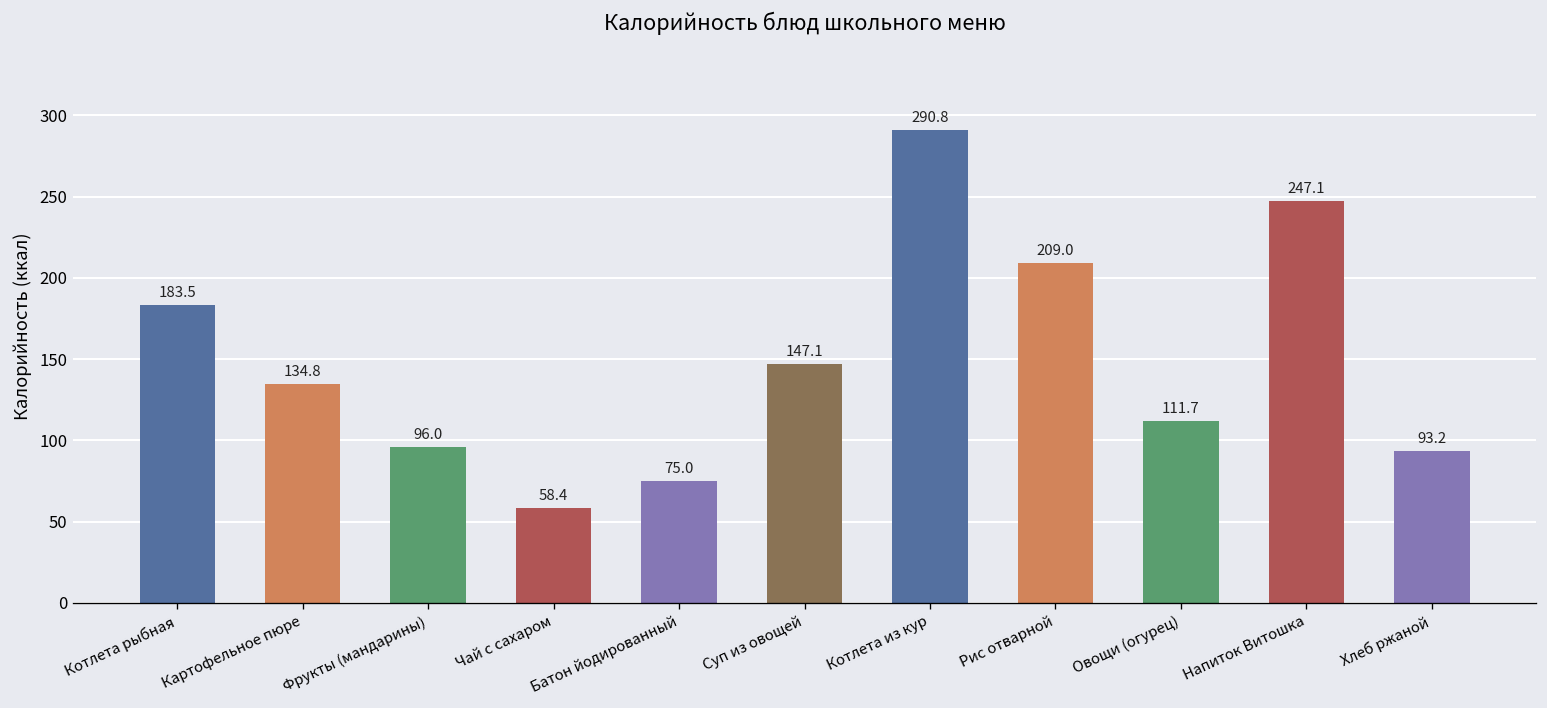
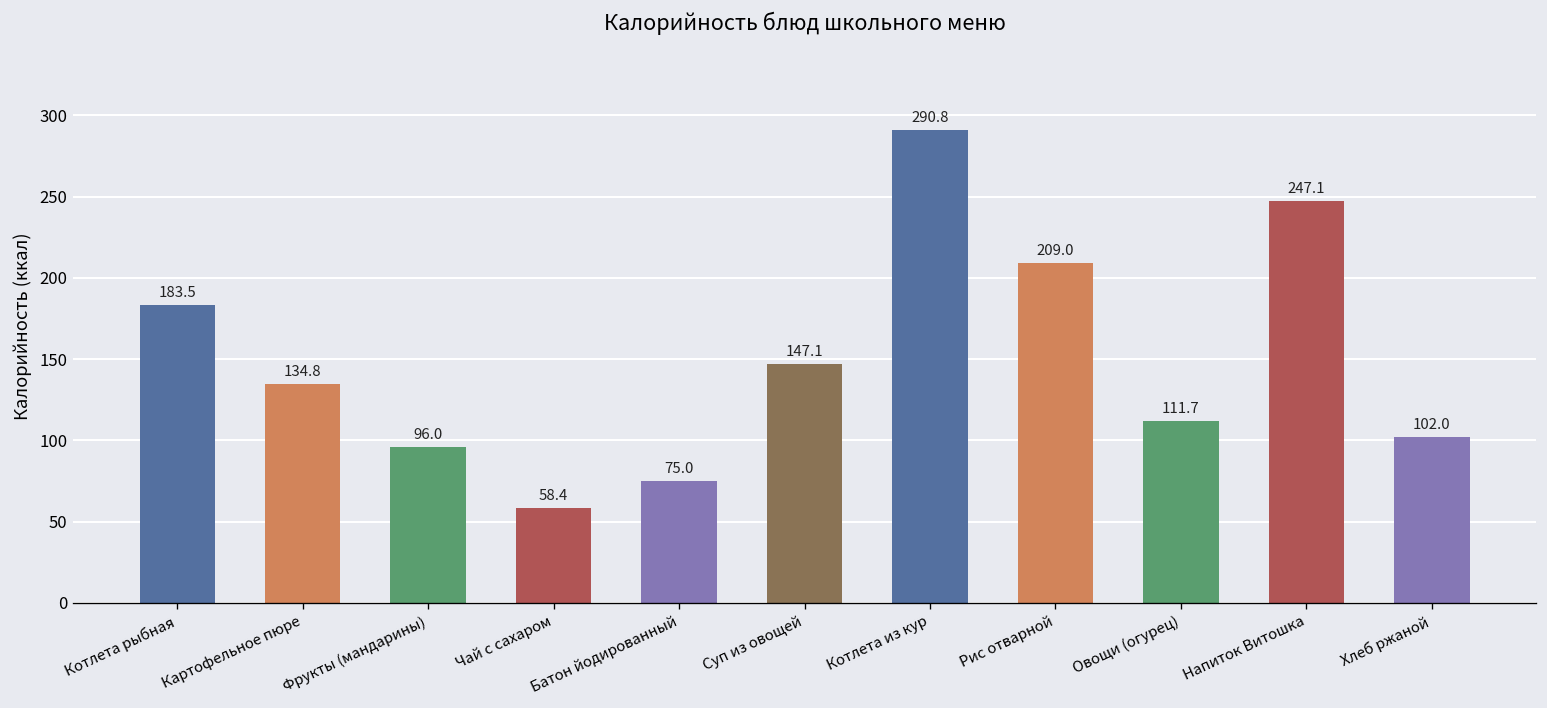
Хлеб ржаной: 93.2 -> 102.0
